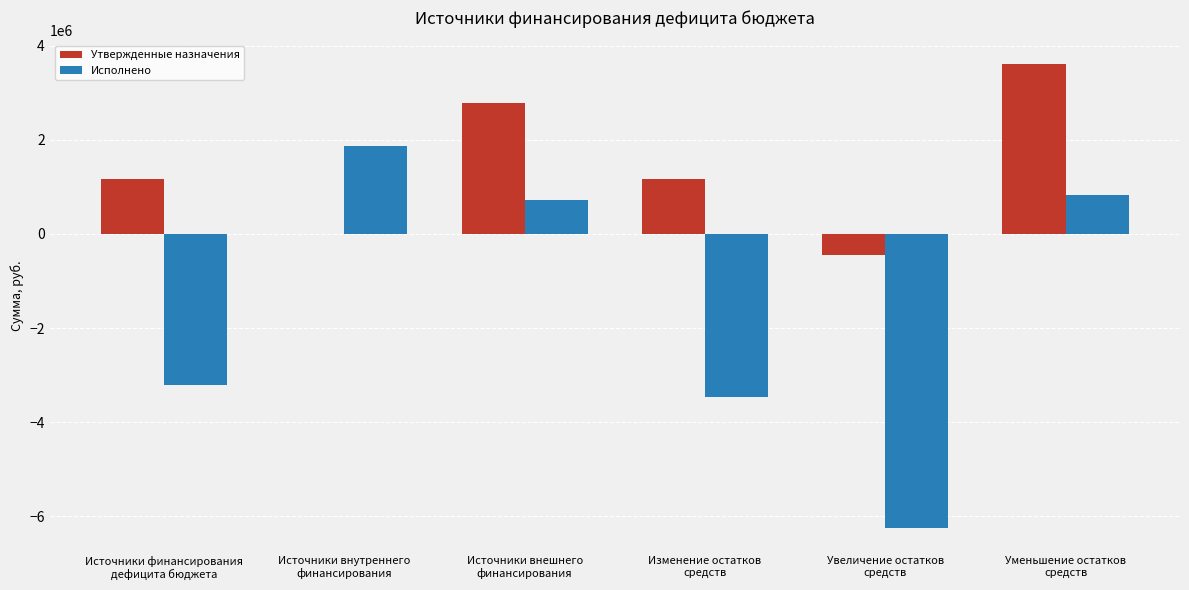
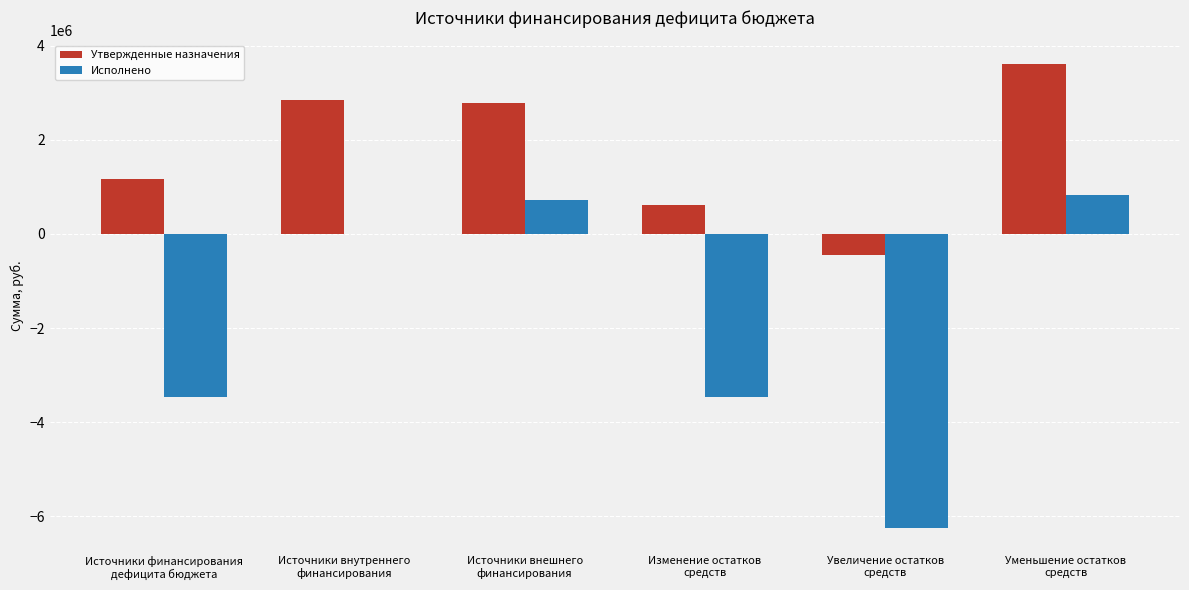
Исполнено, Источники финансирования дефицита бюджета: -3200000 -> -3500000
Утвержденные назначения, Источники внутреннего финансирования: 0 -> 2800000
Исполнено, Источники внутреннего финансирования: 1900000 -> 0
Утвержденные назначения, Изменение остатков средств: 1200000 -> 600000
